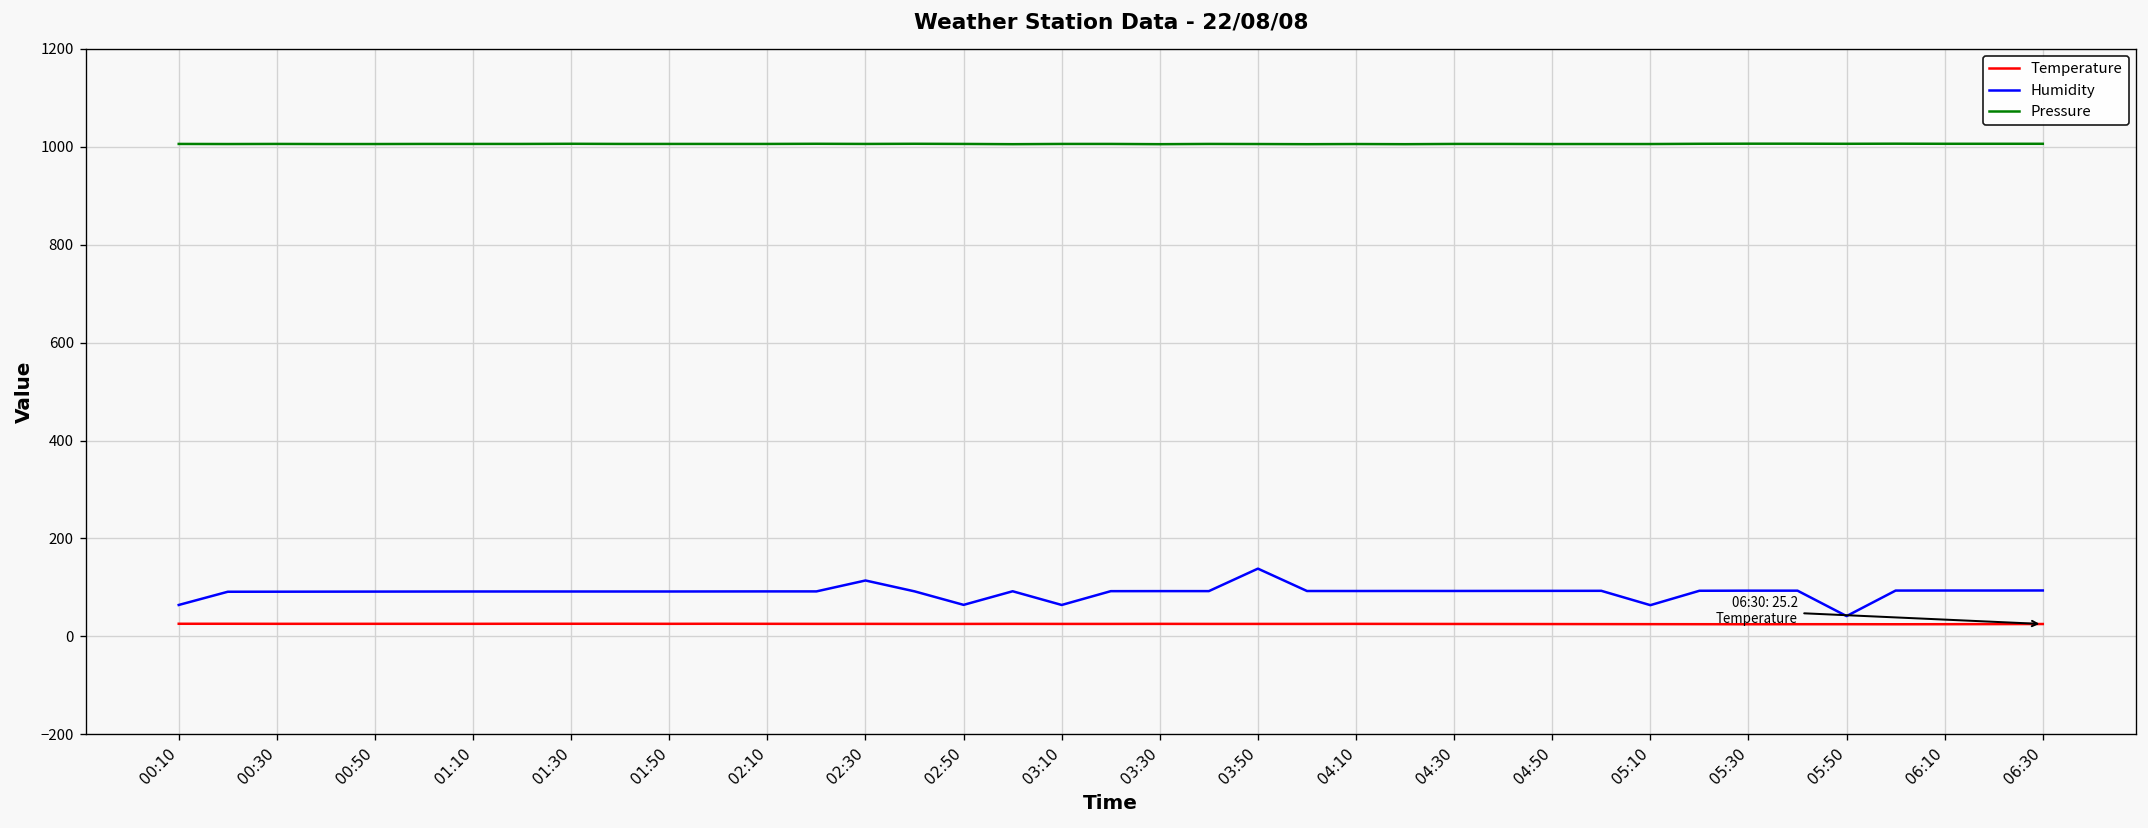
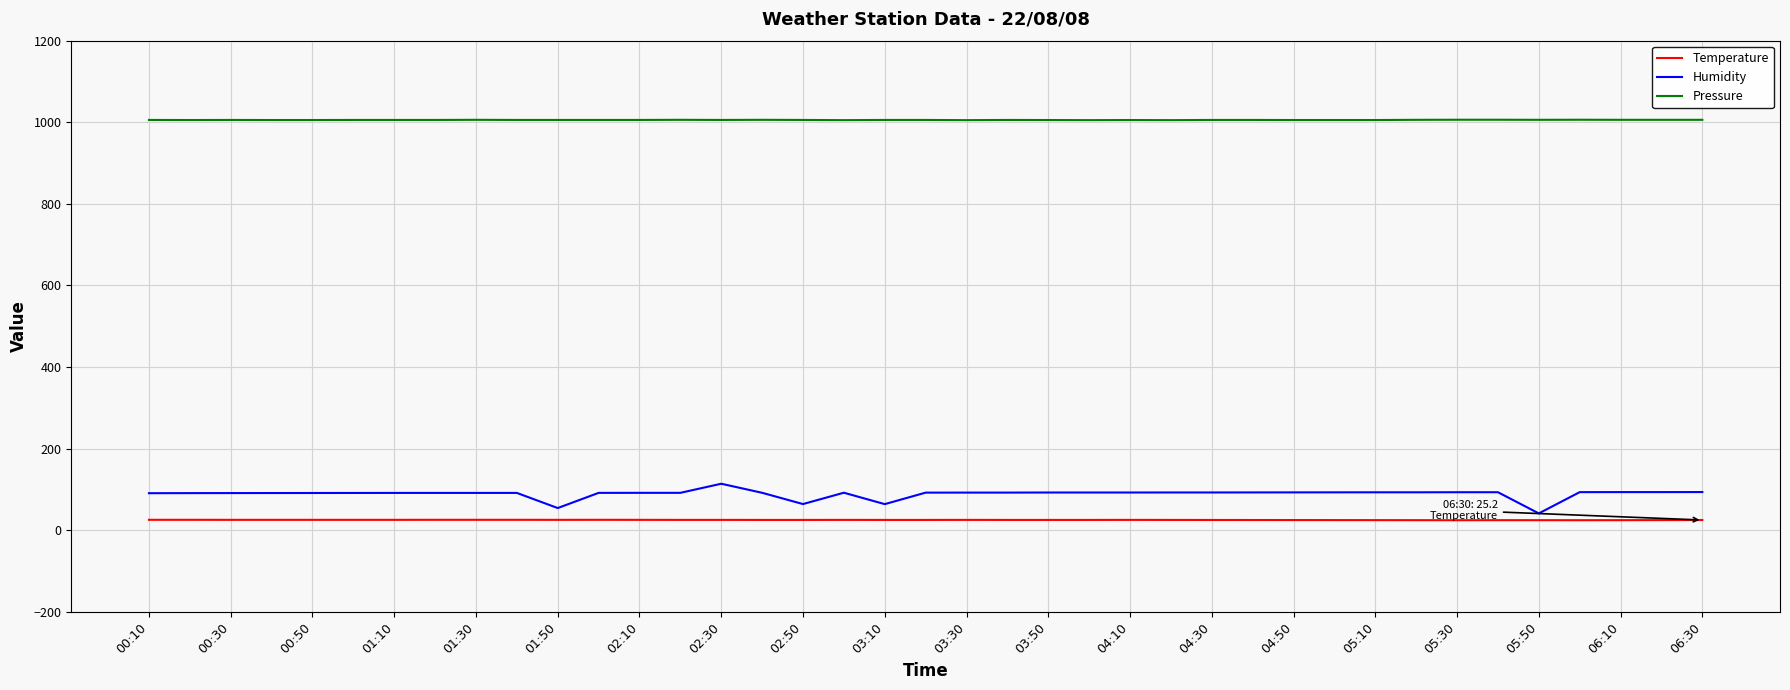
Humidity, 00:10: 60 -> 90
Humidity, 01:50: 90 -> 50
Humidity, 03:50: 140 -> 90
Humidity, 05:10: 60 -> 90
